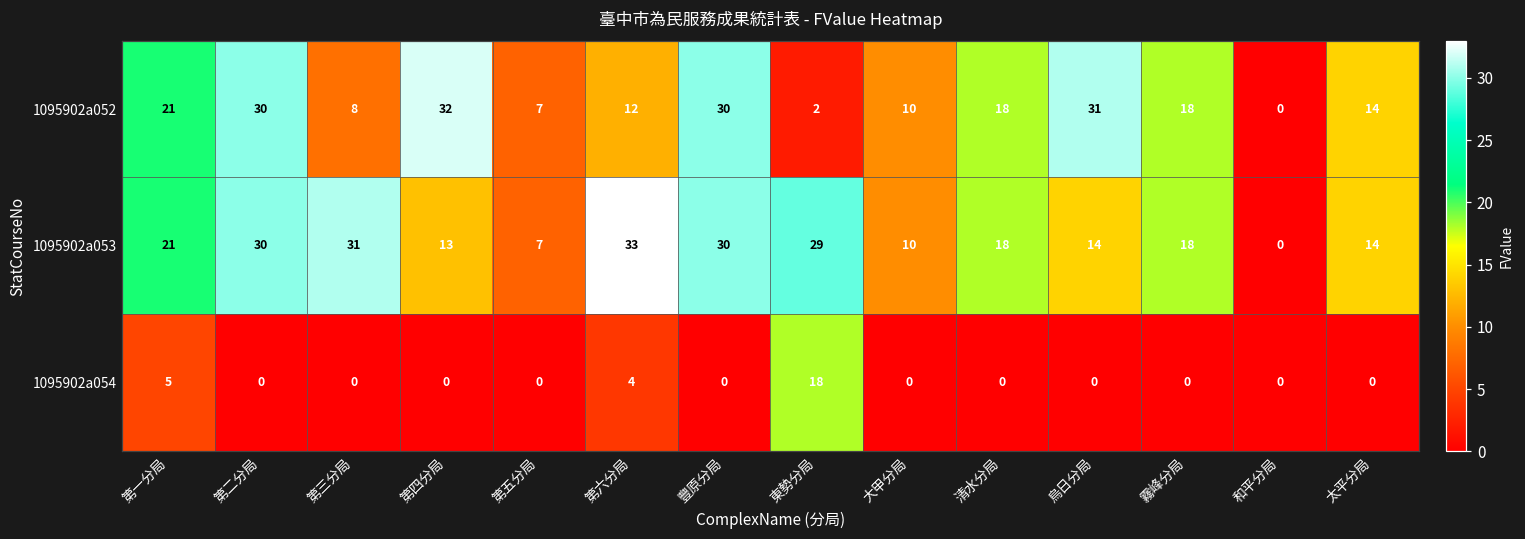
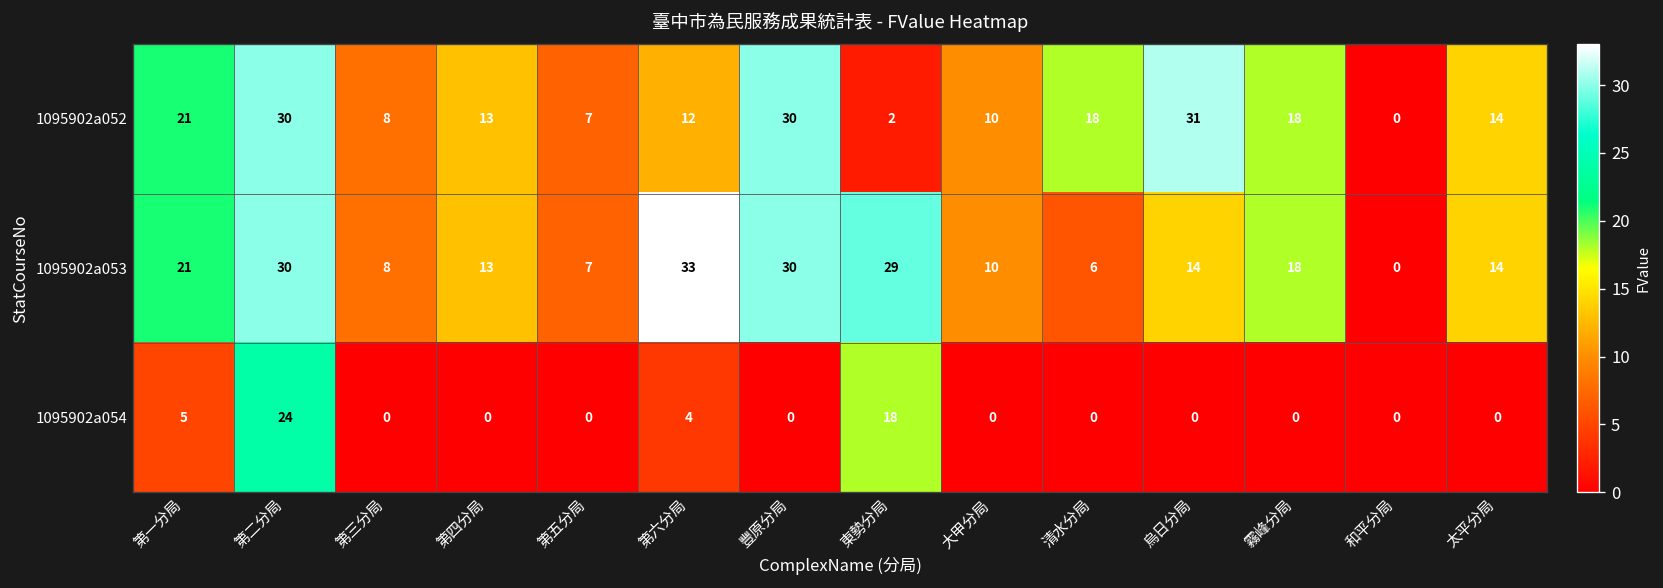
1095902a052, 第四分局: 32 -> 13
1095902a053, 第三分局: 31 -> 8
1095902a053, 清水分局: 18 -> 6
1095902a054, 第二分局: 0 -> 24
